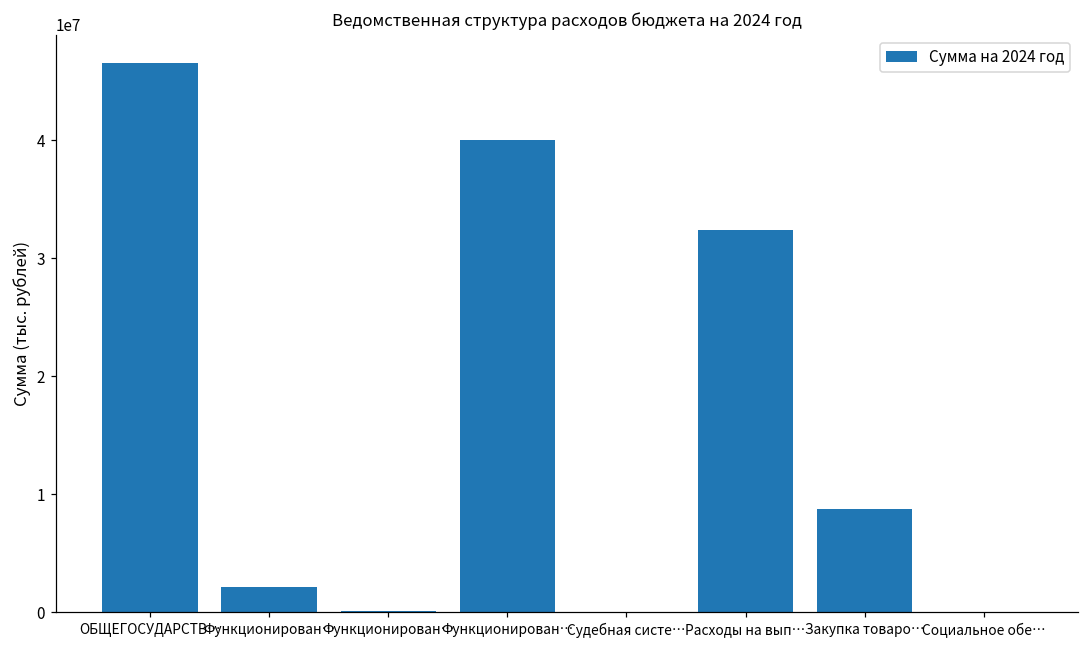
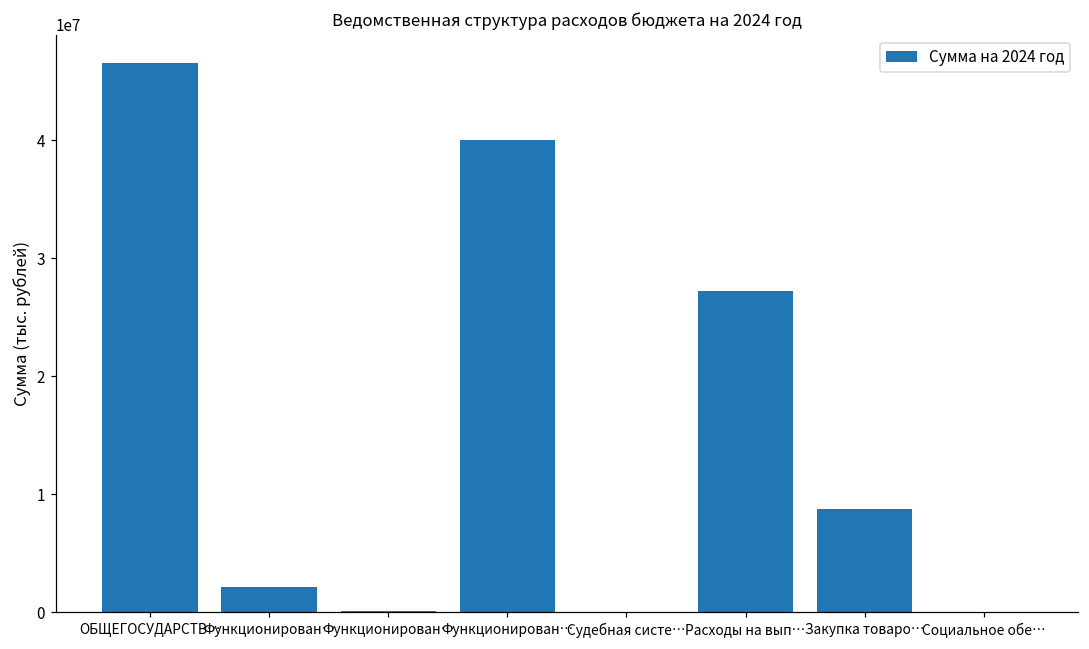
Расходы на вып…: 32400000 -> 27200000
